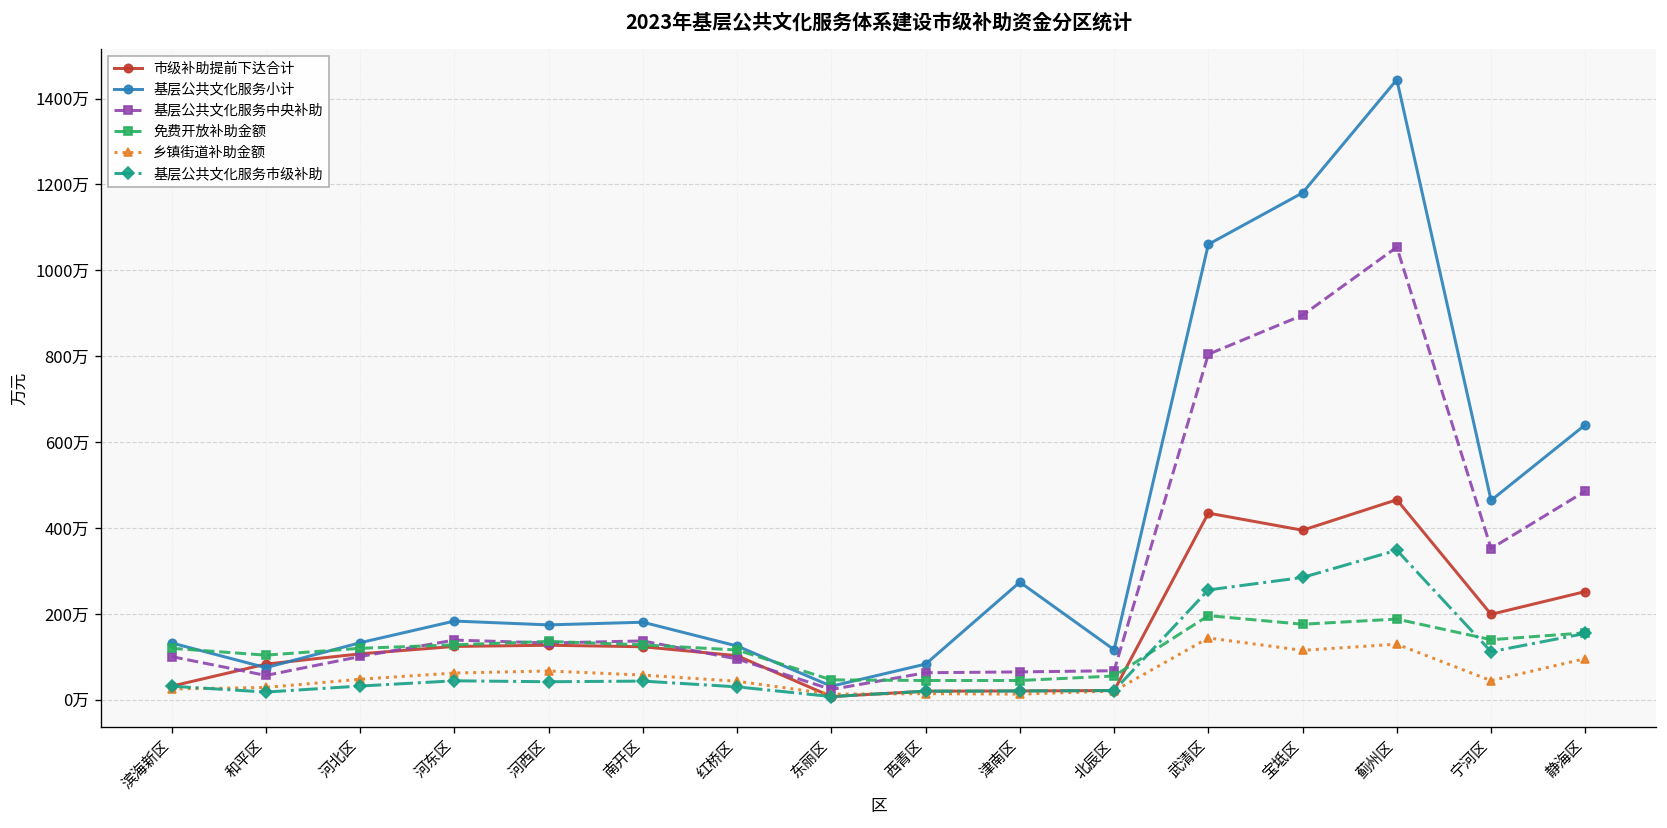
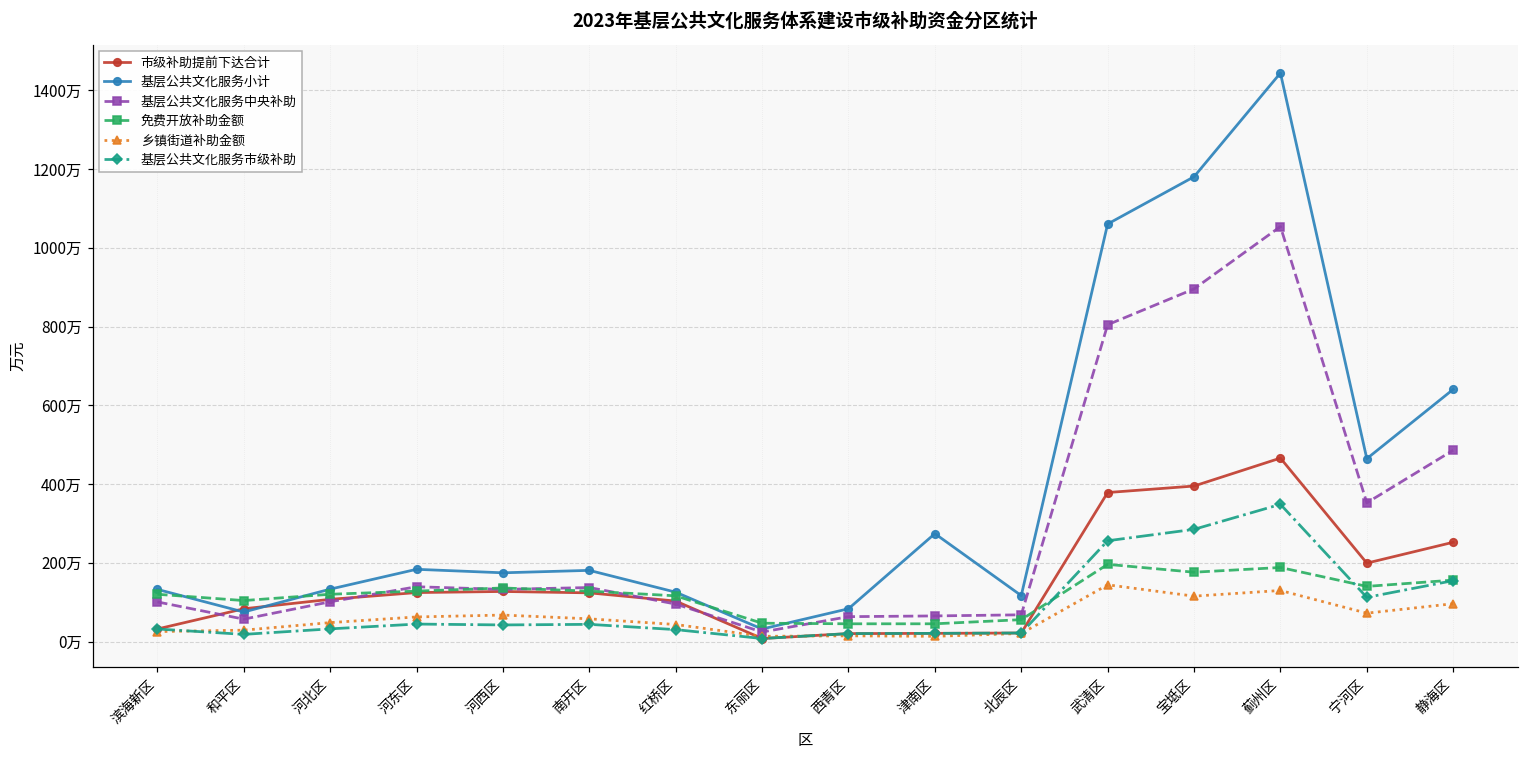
市级补助提前下达合计, 武清区: 430万 -> 380万
乡镇街道补助金额, 宁河区: 40万 -> 70万
